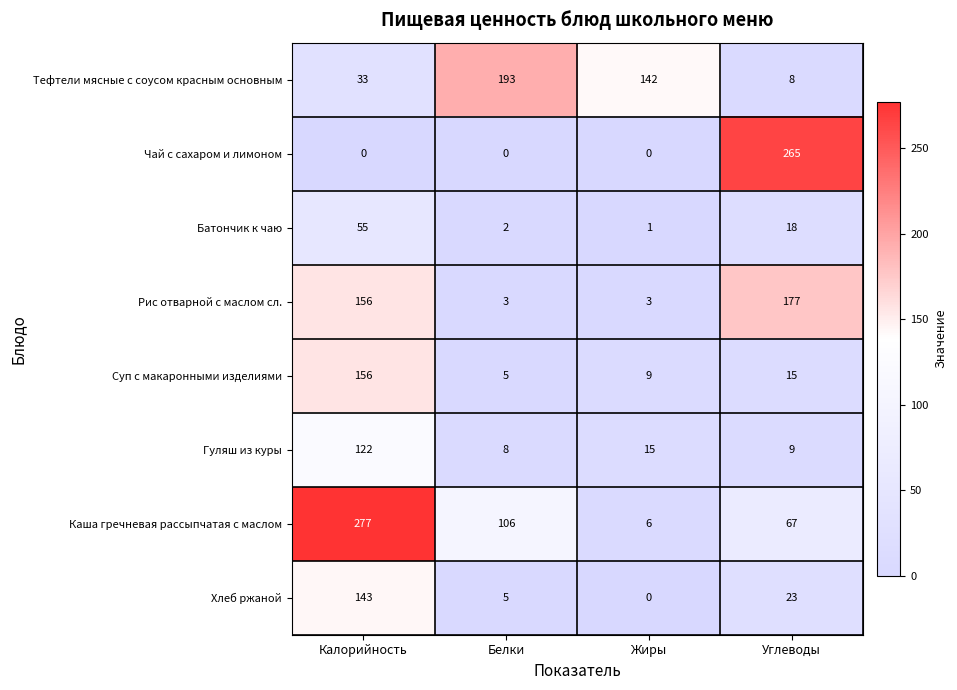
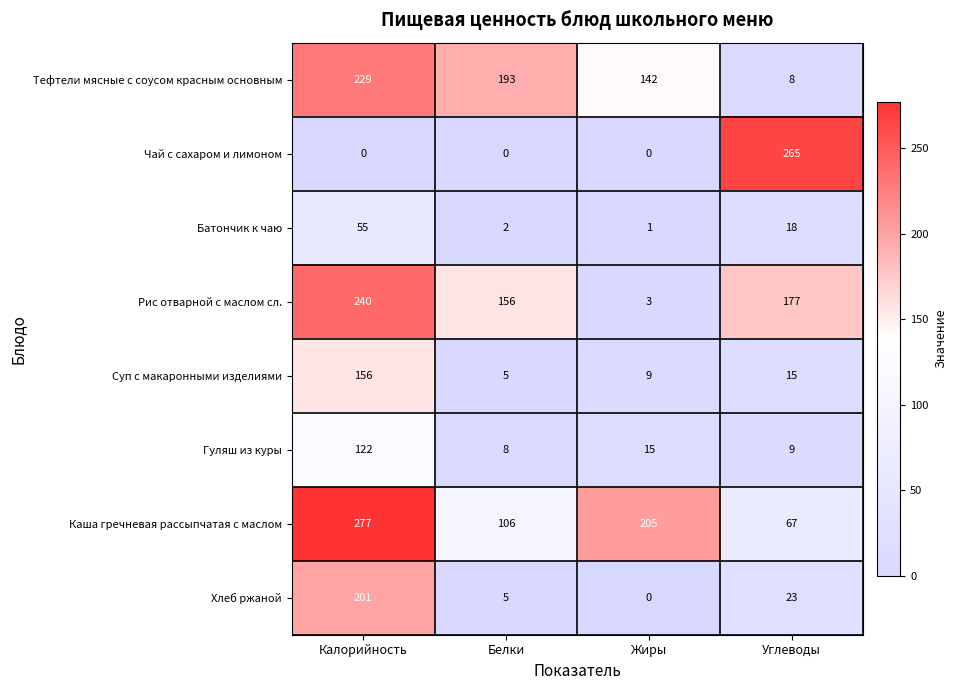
Тефтели мясные с соусом красным основным, Калорийность: 33 -> 229
Рис отварной с маслом сл., Калорийность: 156 -> 240
Рис отварной с маслом сл., Белки: 3 -> 156
Каша гречневая рассыпчатая с маслом, Жиры: 6 -> 205
Хлеб ржаной, Калорийность: 143 -> 201
